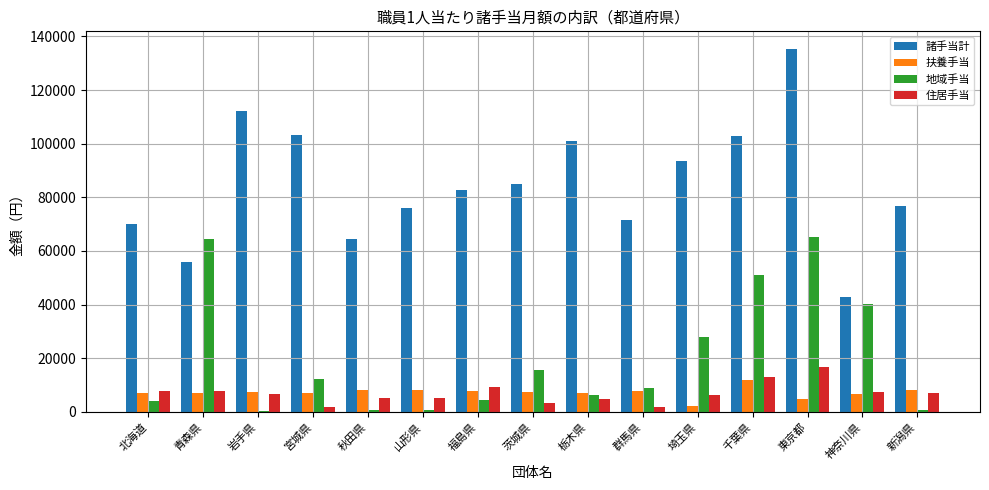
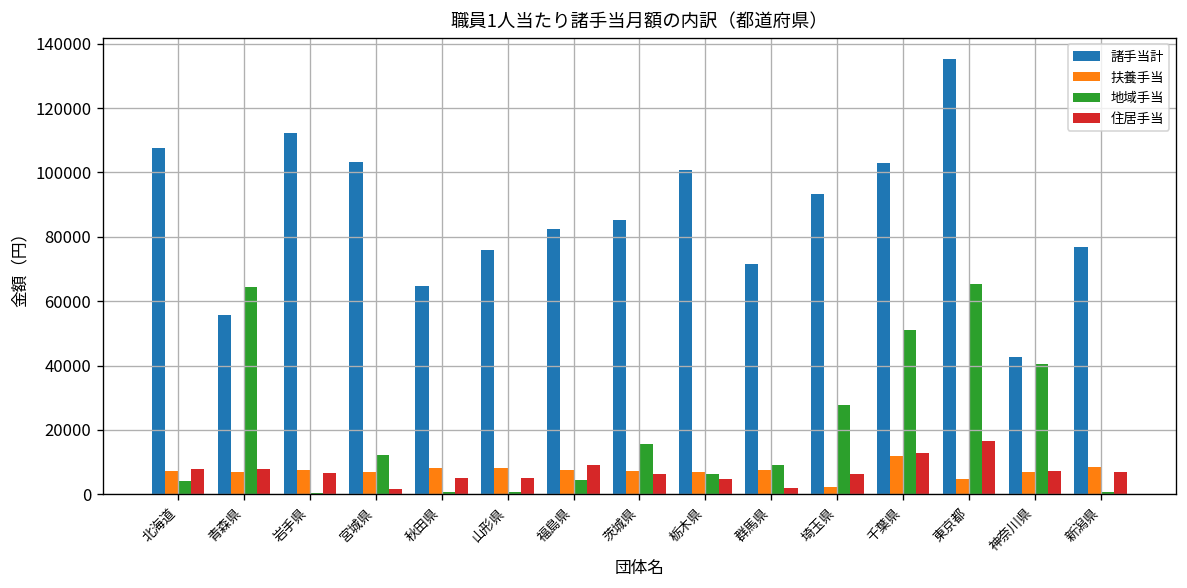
諸手当計, 北海道: 70000 -> 107000
住居手当, 茨城県: 3000 -> 6000
